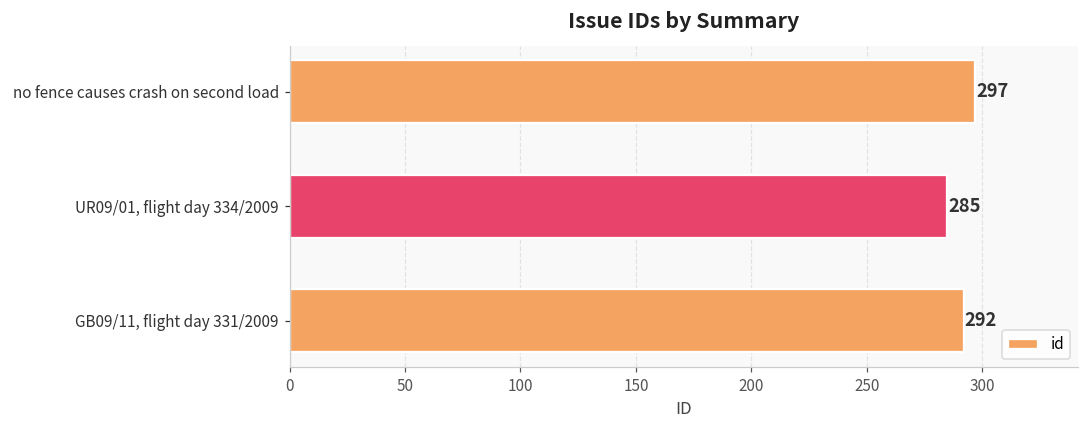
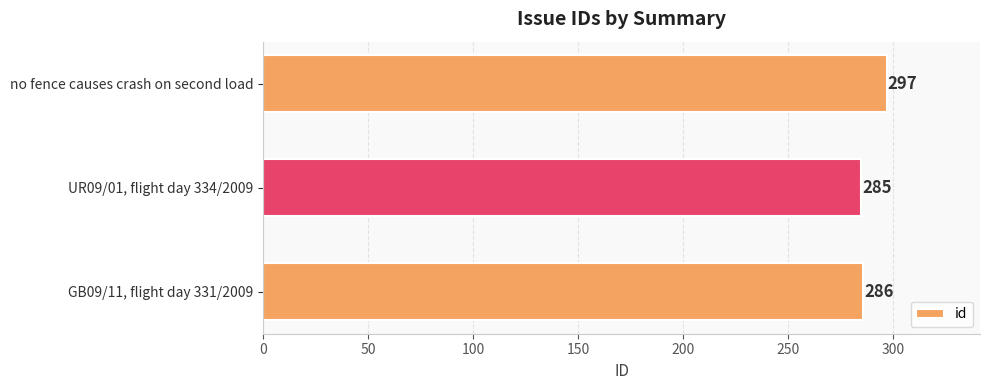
GB09/11, flight day 331/2009: 292 -> 286
